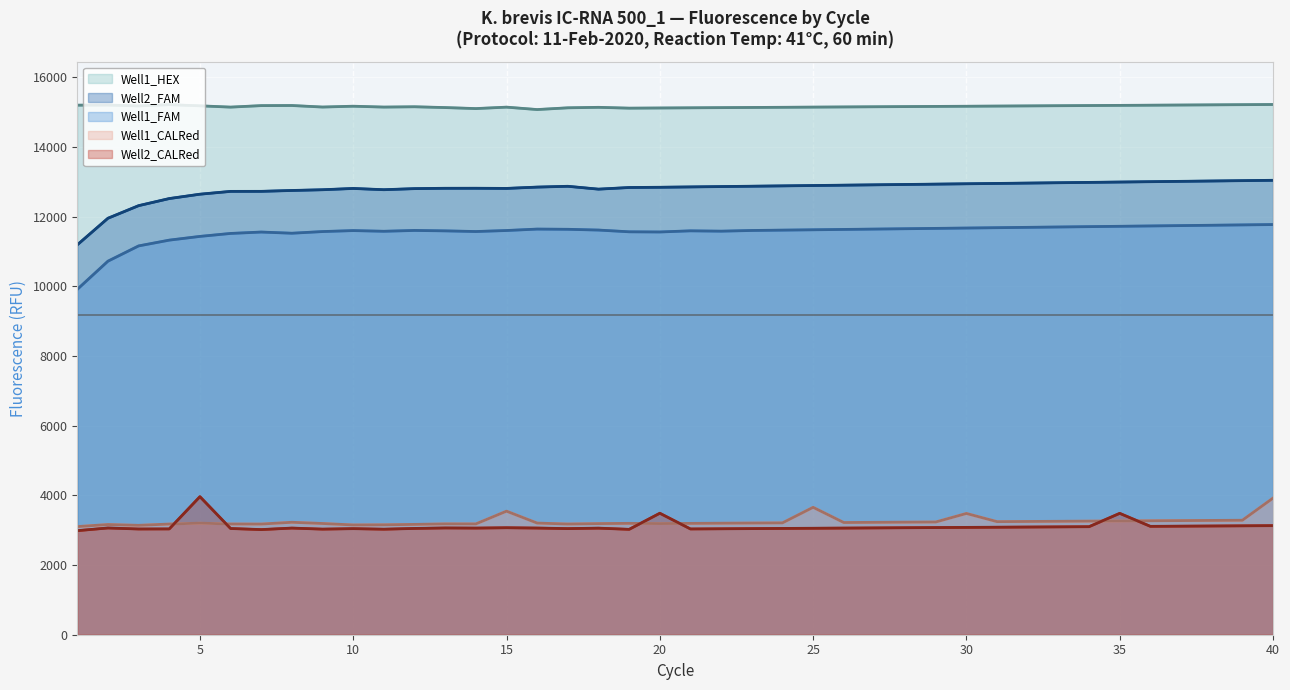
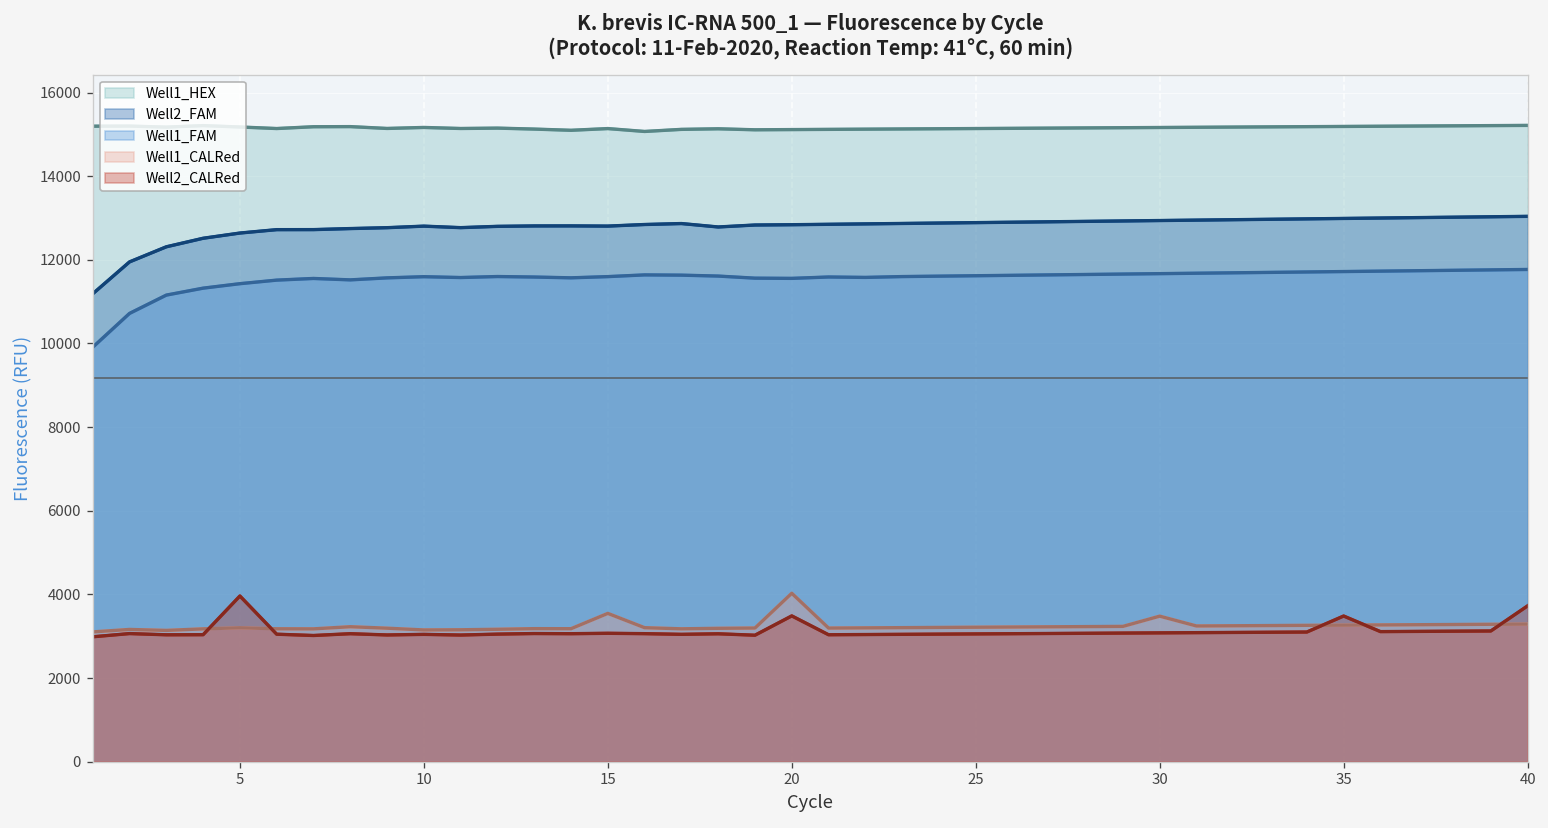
Well1_CALRed, 20: 3200 -> 4000
Well1_CALRed, 25: 3700 -> 3200
Well1_CALRed, 40: 3900 -> 3300
Well2_CALRed, 40: 3100 -> 3700
